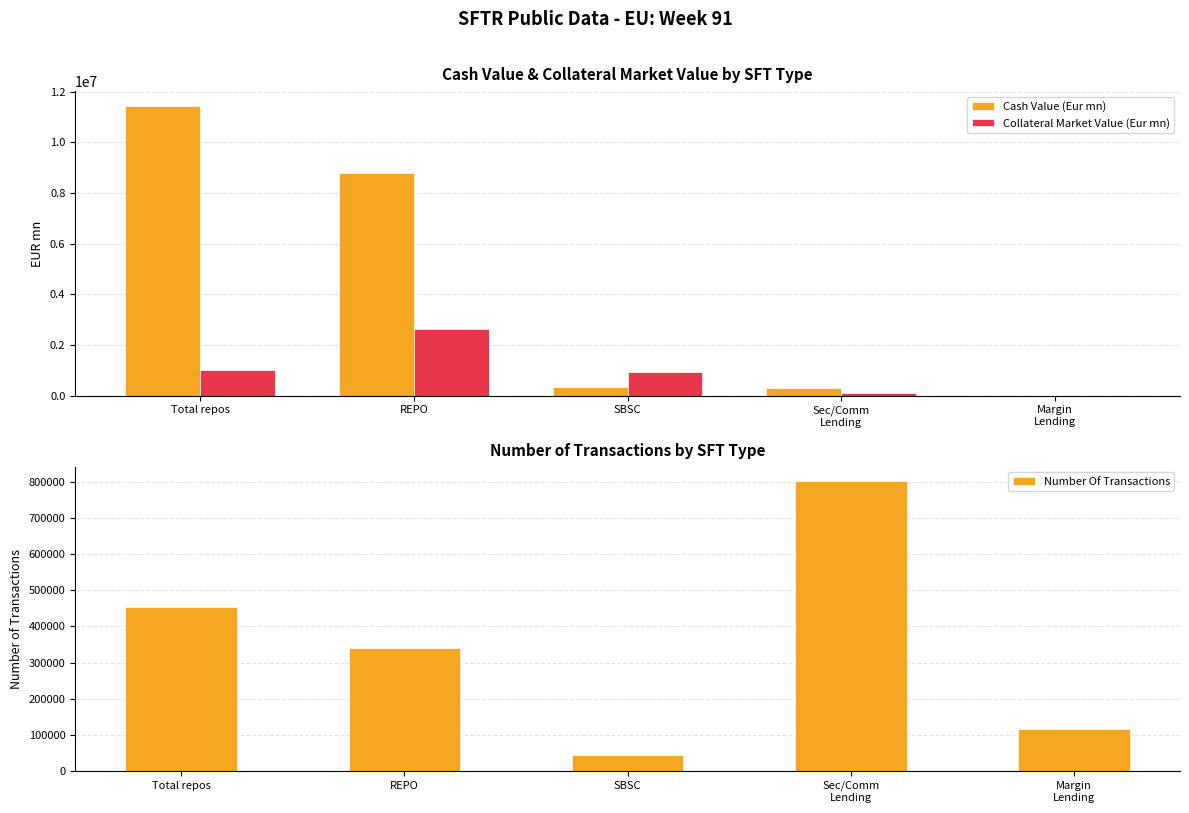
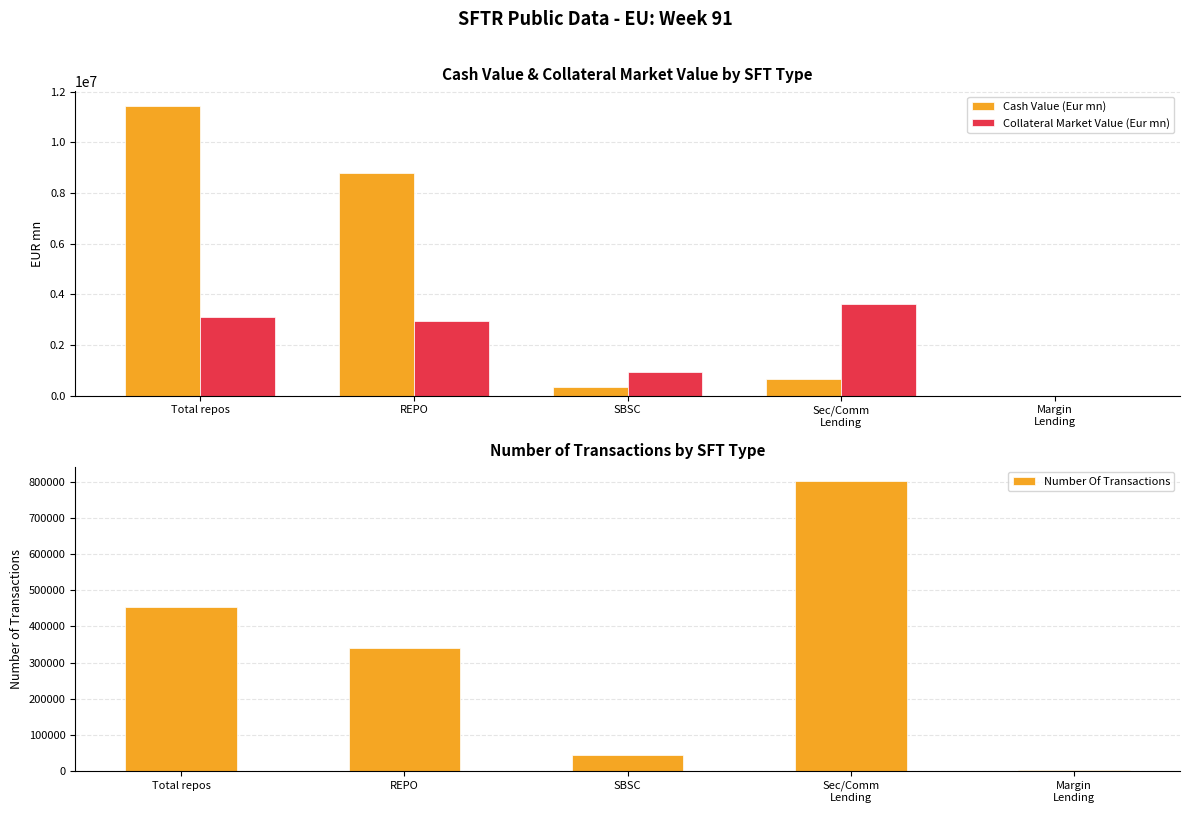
Cash Value & Collateral Market Value by SFT Type, Collateral Market Value (Eur mn), Total repos: 1000000 -> 3100000
Cash Value & Collateral Market Value by SFT Type, Collateral Market Value (Eur mn), REPO: 2600000 -> 3000000
Cash Value & Collateral Market Value by SFT Type, Cash Value (Eur mn), Sec/Comm Lending: 300000 -> 700000
Cash Value & Collateral Market Value by SFT Type, Collateral Market Value (Eur mn), Sec/Comm Lending: 100000 -> 3600000
Number of Transactions by SFT Type, Margin Lending: 120000 -> 0
